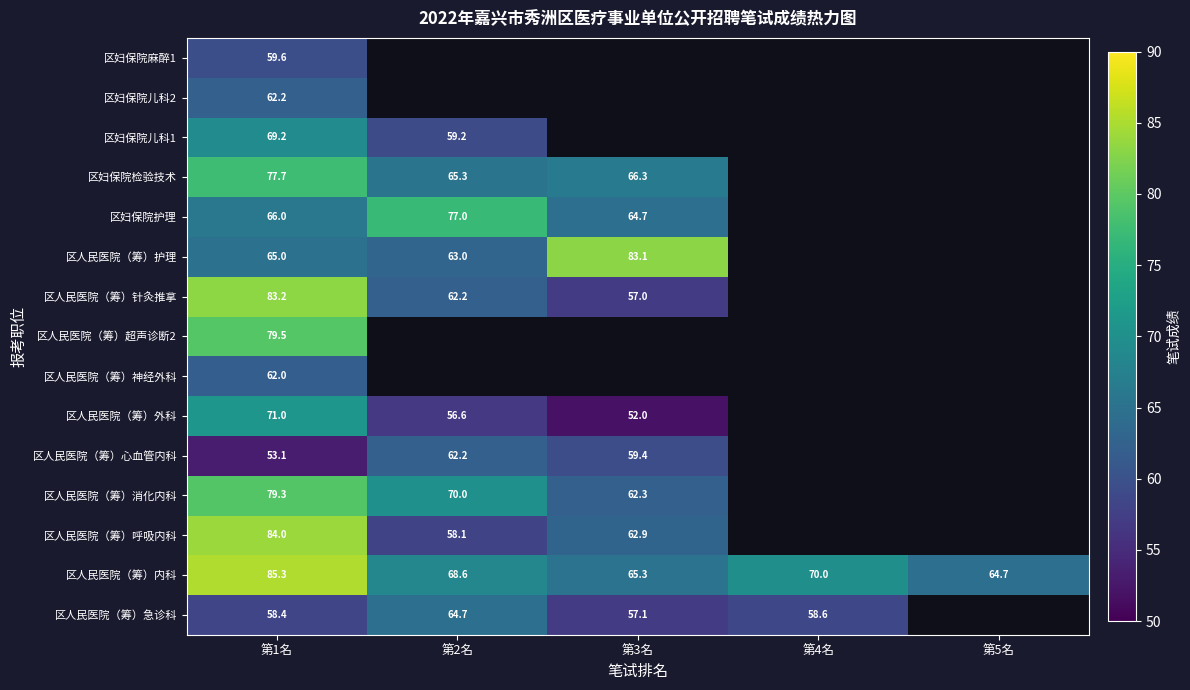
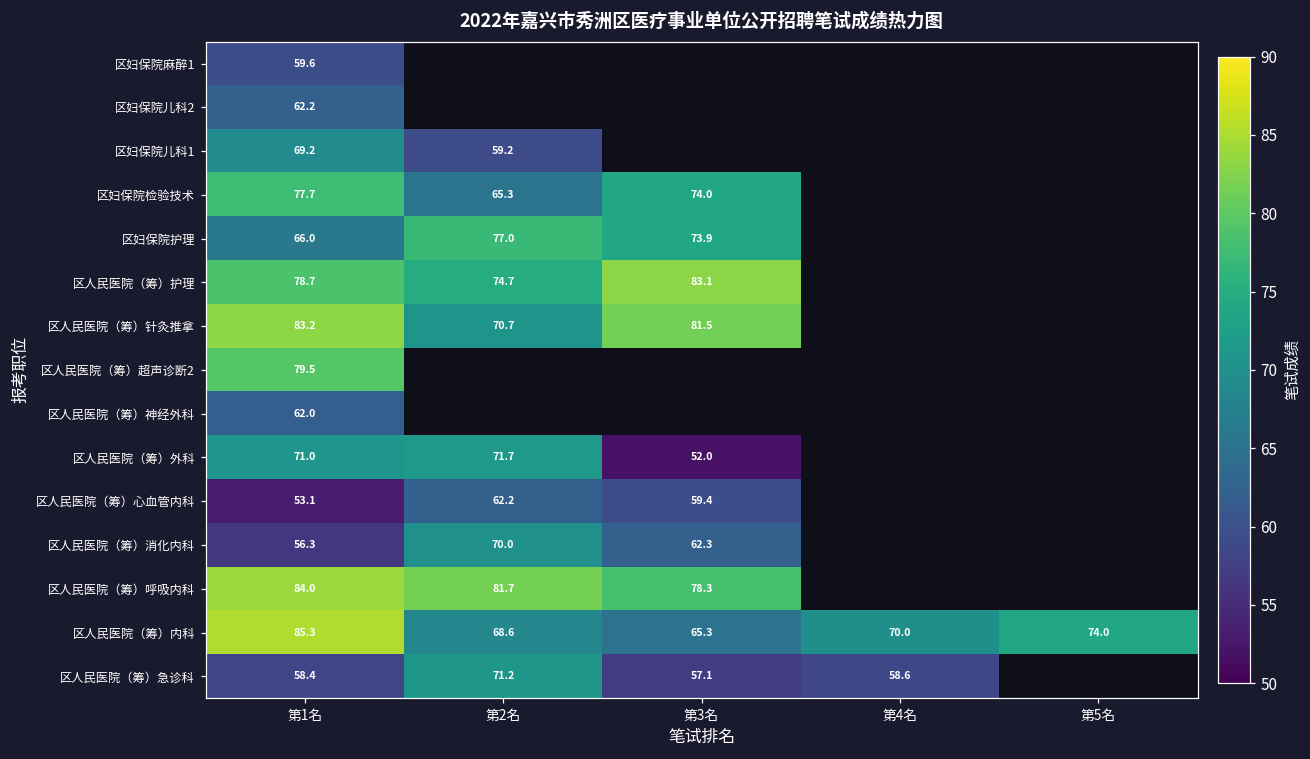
区妇保院检验技术, 第3名: 66.3 -> 74.0
区妇保院护理, 第3名: 64.7 -> 73.9
区人民医院（筹）护理, 第1名: 65.0 -> 78.7
区人民医院（筹）护理, 第2名: 63.0 -> 74.7
区人民医院（筹）针灸推拿, 第2名: 62.2 -> 70.7
区人民医院（筹）针灸推拿, 第3名: 57.0 -> 81.5
区人民医院（筹）外科, 第2名: 56.6 -> 71.7
区人民医院（筹）消化内科, 第1名: 79.3 -> 56.3
区人民医院（筹）呼吸内科, 第2名: 58.1 -> 81.7
区人民医院（筹）呼吸内科, 第3名: 62.9 -> 78.3
区人民医院（筹）内科, 第5名: 64.7 -> 74.0
区人民医院（筹）急诊科, 第2名: 64.7 -> 71.2
